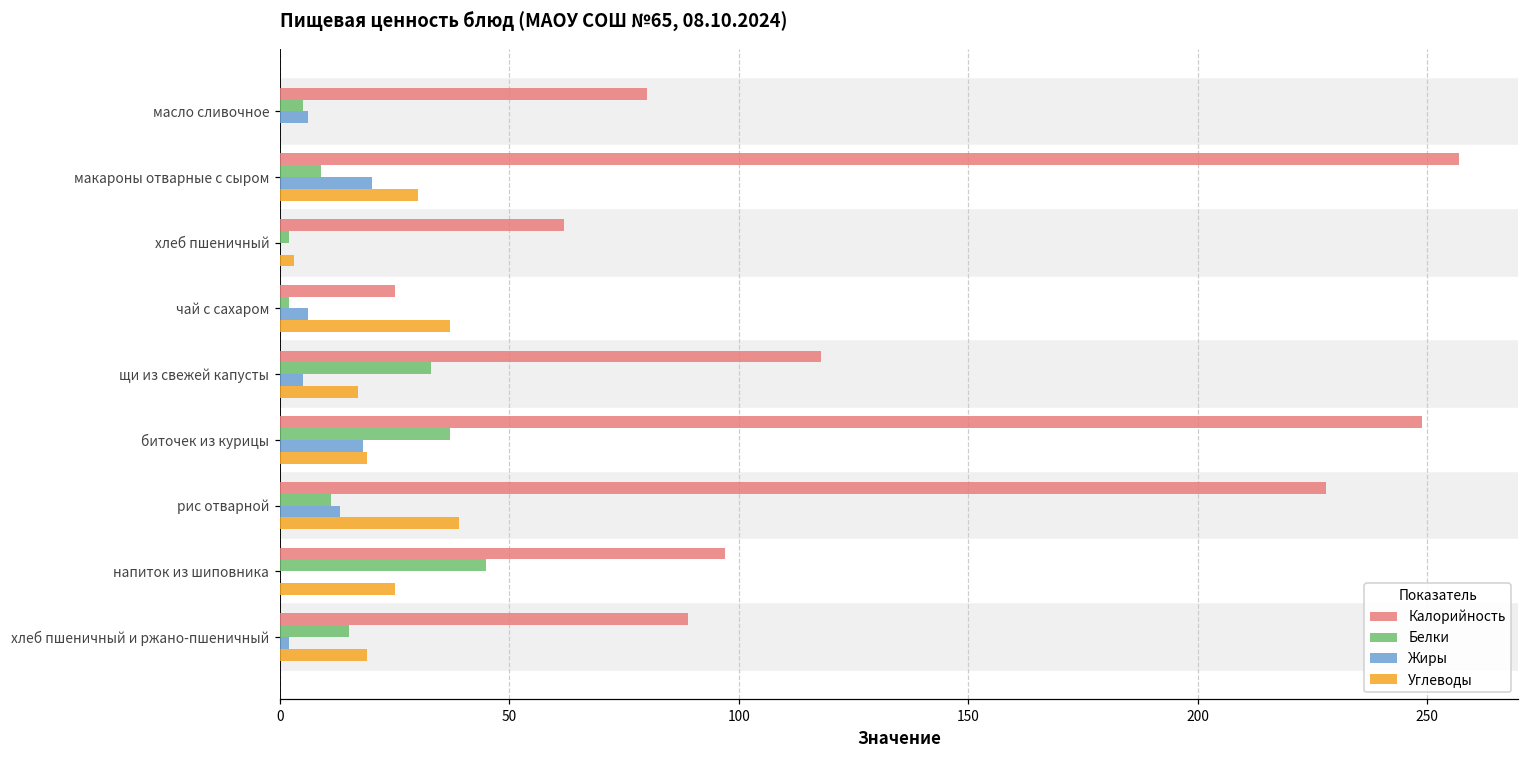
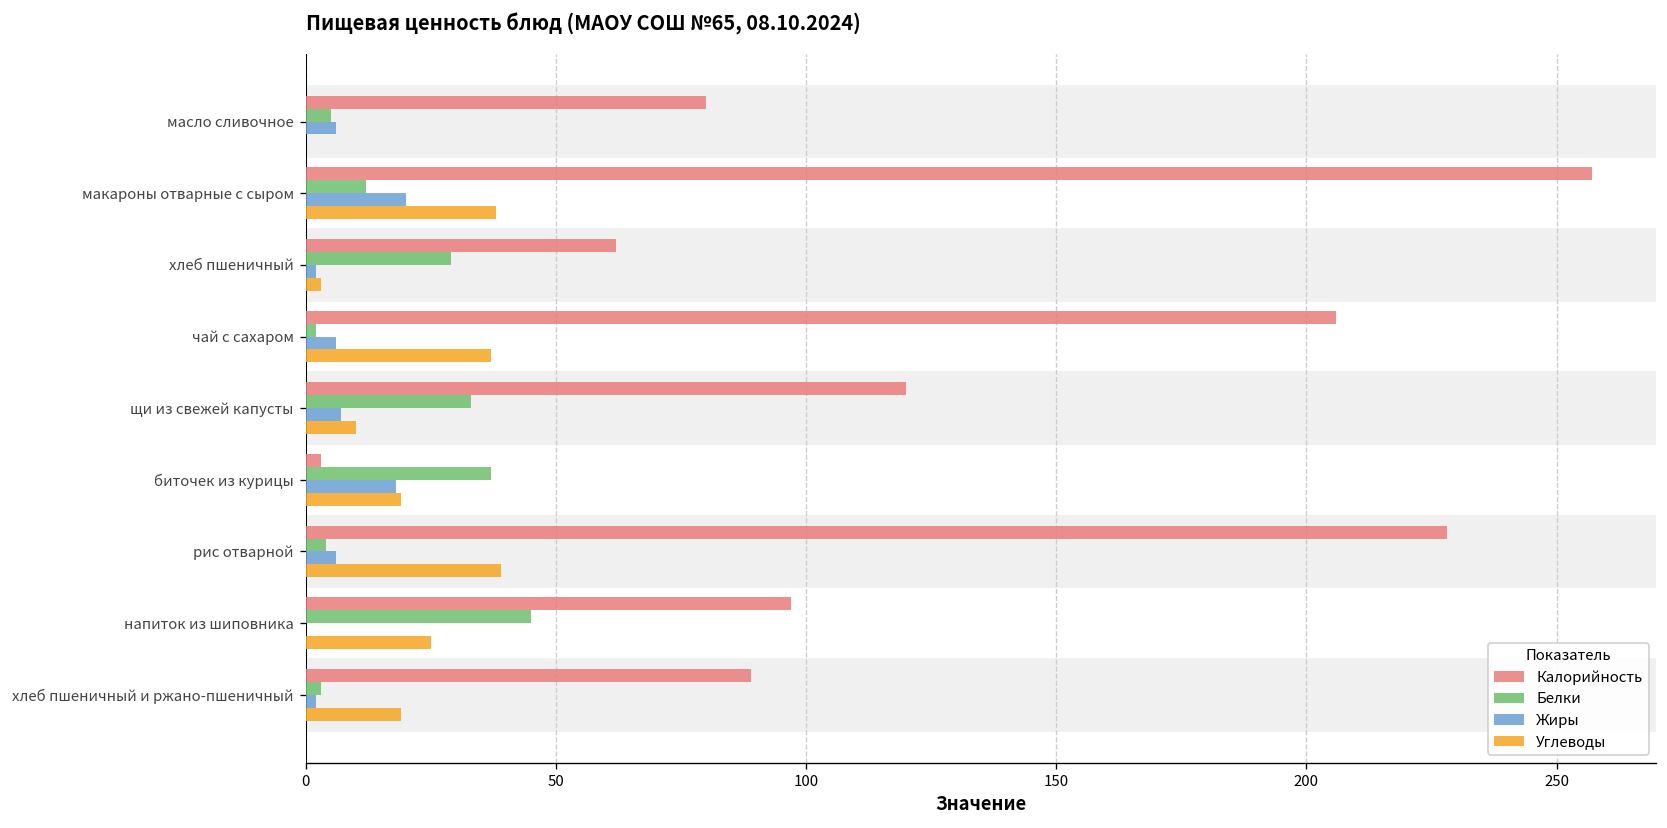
Белки, макароны отварные с сыром: 9 -> 12
Углеводы, макароны отварные с сыром: 30 -> 38
Белки, хлеб пшеничный: 2 -> 29
Жиры, хлеб пшеничный: 0 -> 2
Калорийность, чай с сахаром: 25 -> 206
Калорийность, щи из свежей капусты: 118 -> 120
Жиры, щи из свежей капусты: 5 -> 7
Углеводы, щи из свежей капусты: 17 -> 10
Калорийность, биточек из курицы: 249 -> 3
Белки, рис отварной: 11 -> 4
Жиры, рис отварной: 13 -> 6
Белки, хлеб пшеничный и ржано-пшеничный: 15 -> 3
